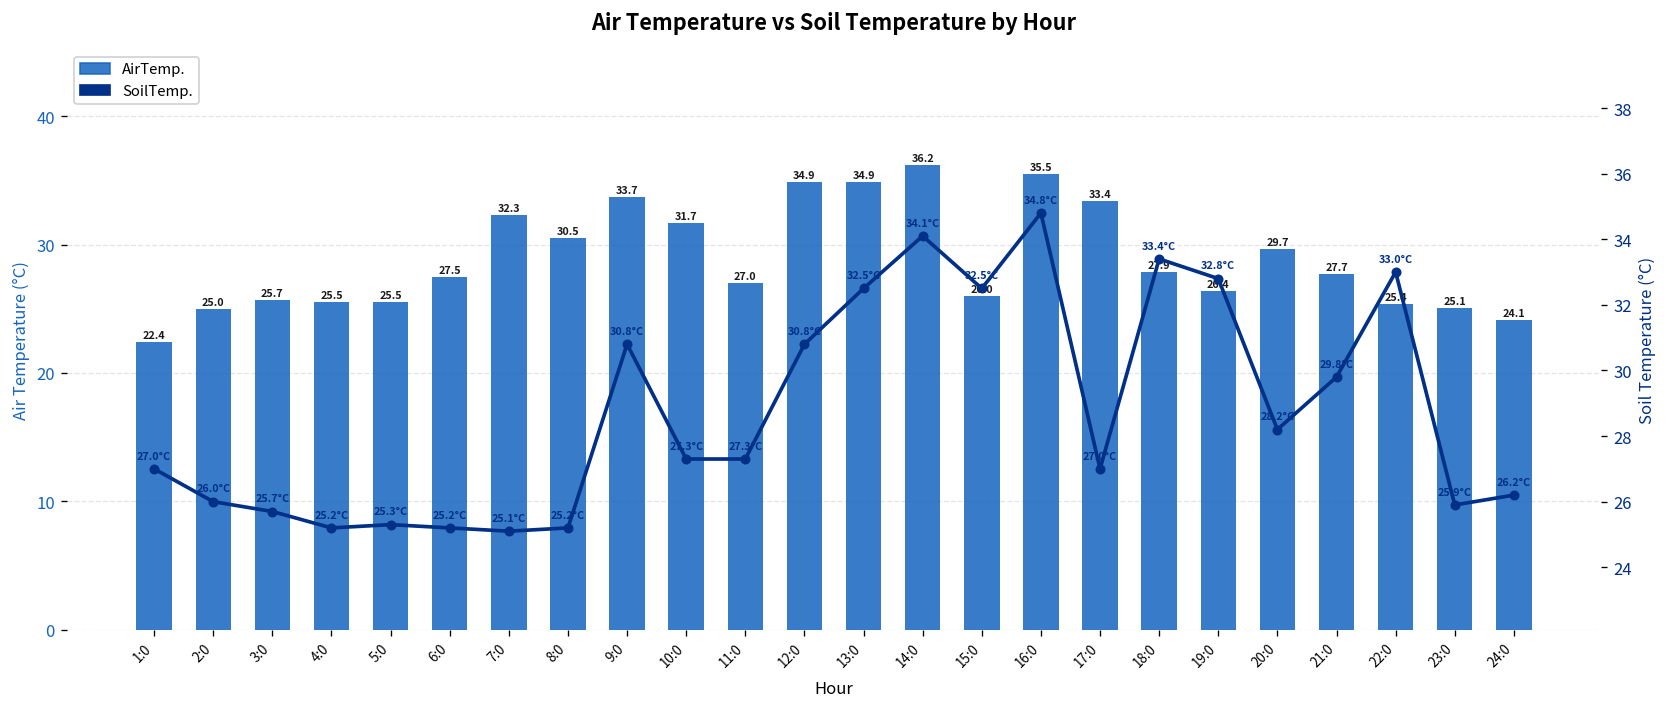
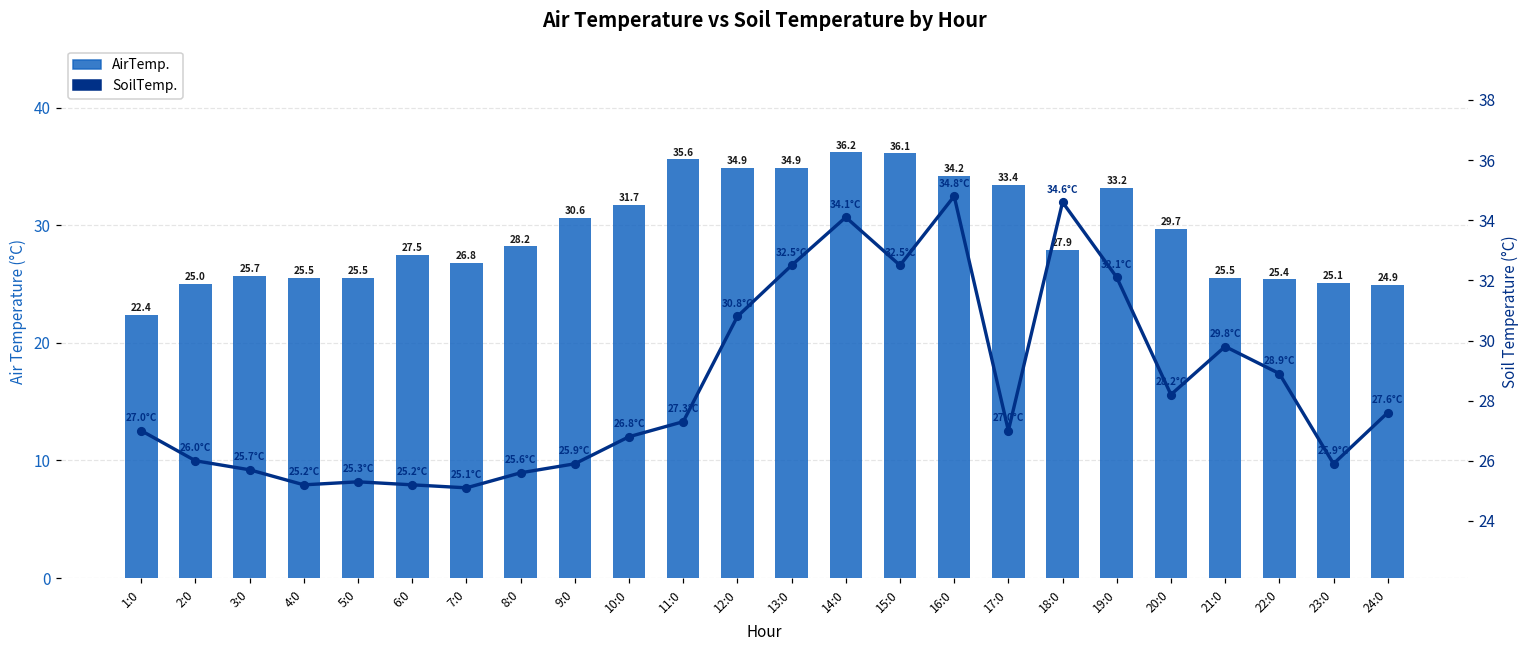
AirTemp., 7:0: 32.3 -> 26.8
AirTemp., 8:0: 30.5 -> 28.2
AirTemp., 9:0: 33.7 -> 30.6
AirTemp., 11:0: 27.0 -> 35.6
AirTemp., 15:0: 26.0 -> 36.1
AirTemp., 16:0: 35.5 -> 34.2
AirTemp., 19:0: 26.4 -> 33.2
AirTemp., 21:0: 27.7 -> 25.5
AirTemp., 24:0: 24.1 -> 24.9
SoilTemp., 8:0: 25.2°C -> 25.6°C
SoilTemp., 9:0: 30.8°C -> 25.9°C
SoilTemp., 10:0: 27.3°C -> 26.8°C
SoilTemp., 18:0: 33.4°C -> 34.6°C
SoilTemp., 19:0: 32.8°C -> 32.1°C
SoilTemp., 22:0: 33.0°C -> 28.9°C
SoilTemp., 24:0: 26.2°C -> 27.6°C
